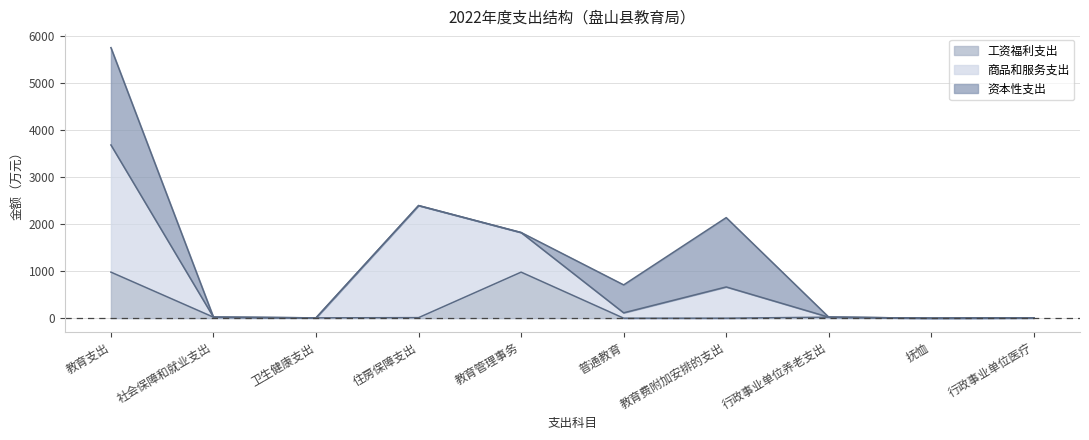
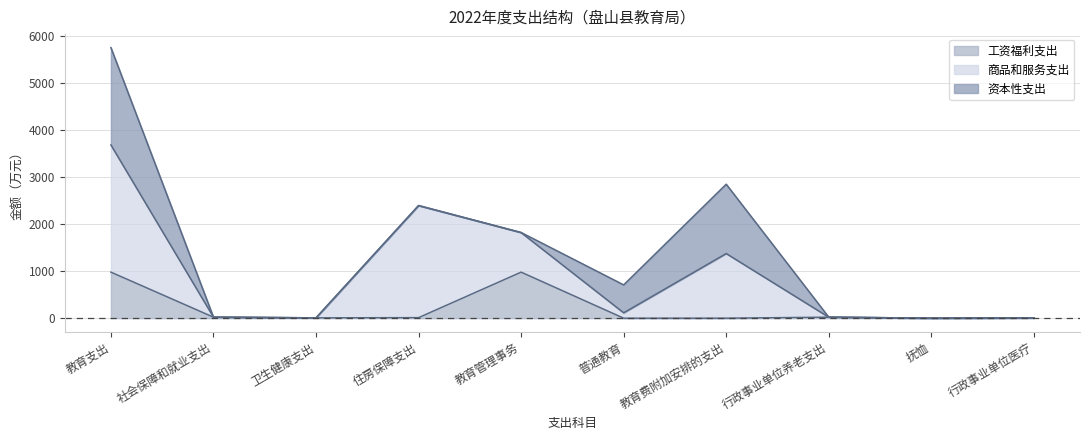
商品和服务支出, 教育费附加安排的支出: 700 -> 1400
